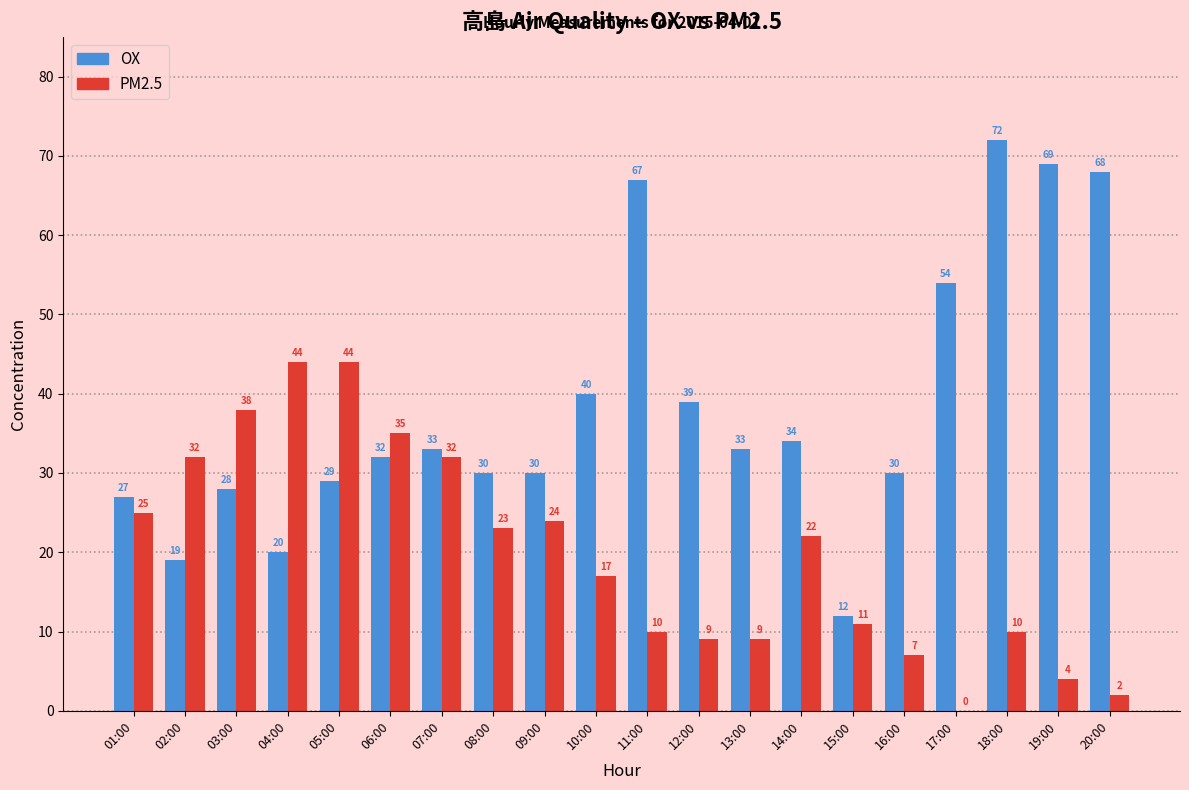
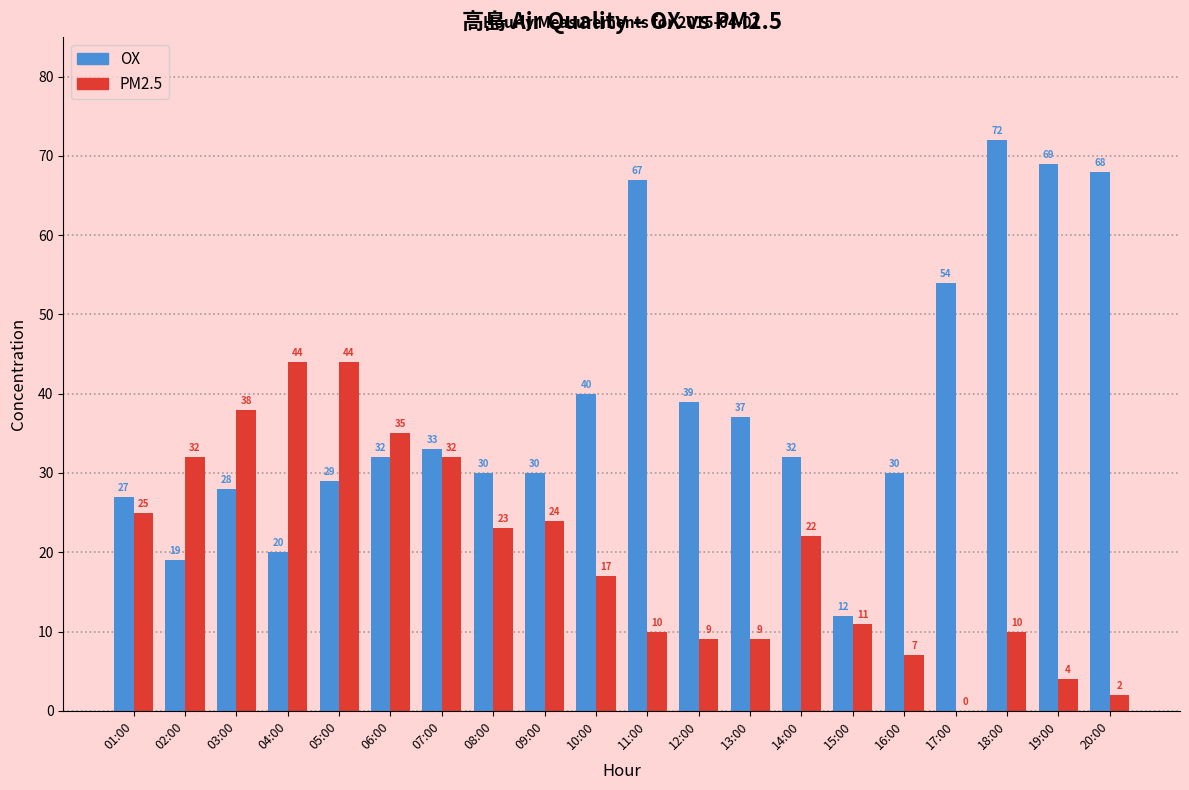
OX, 13:00: 33 -> 37
OX, 14:00: 34 -> 32
